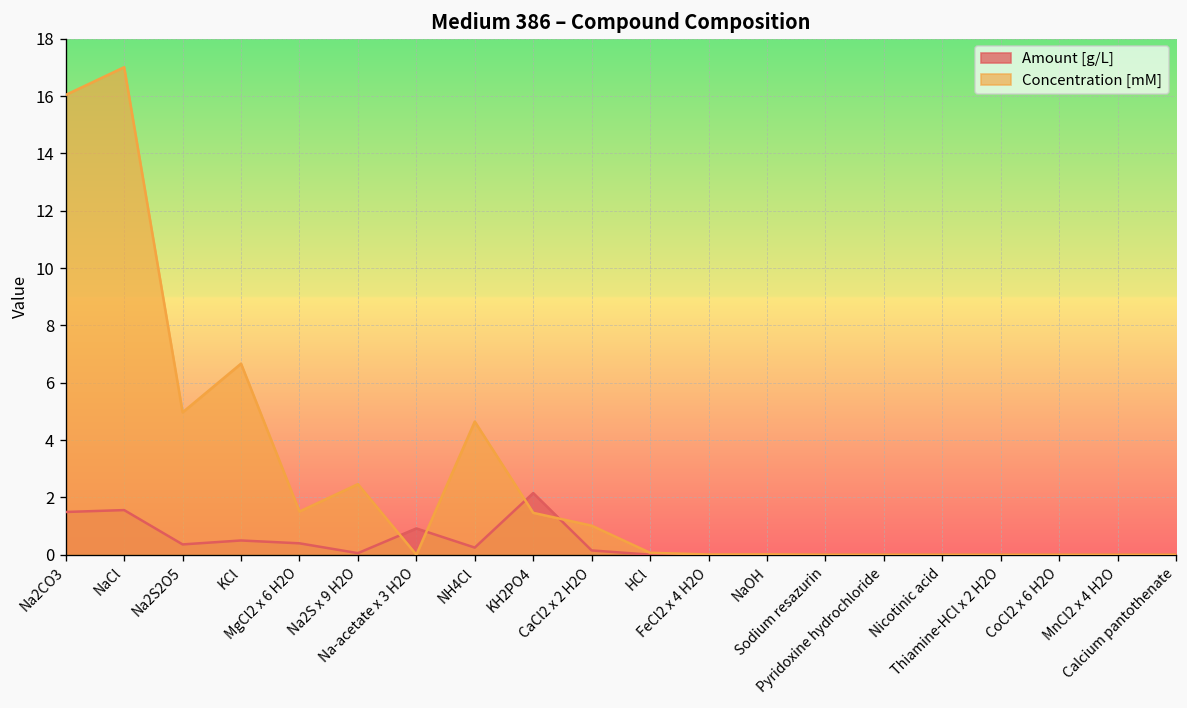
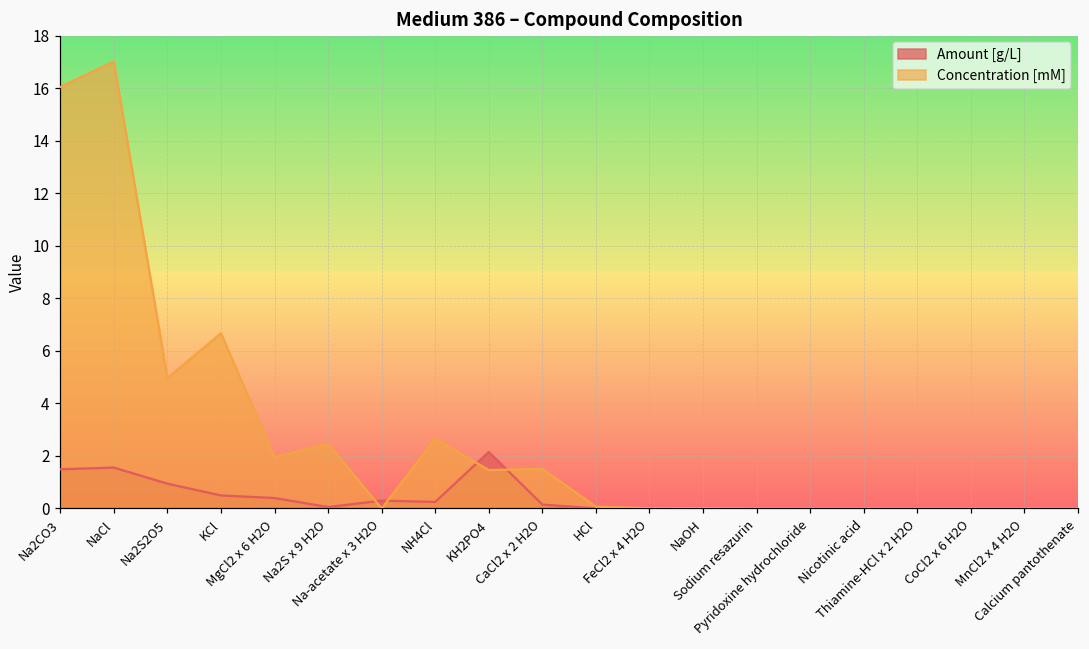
Amount [g/L], Na2S2O5: 0.4 -> 0.9
Concentration [mM], MgCl2 x 6 H2O: 1.5 -> 2.0
Amount [g/L], Na-acetate x 3 H2O: 0.9 -> 0.3
Concentration [mM], NH4Cl: 4.6 -> 2.6
Concentration [mM], CaCl2 x 2 H2O: 1.0 -> 1.5
